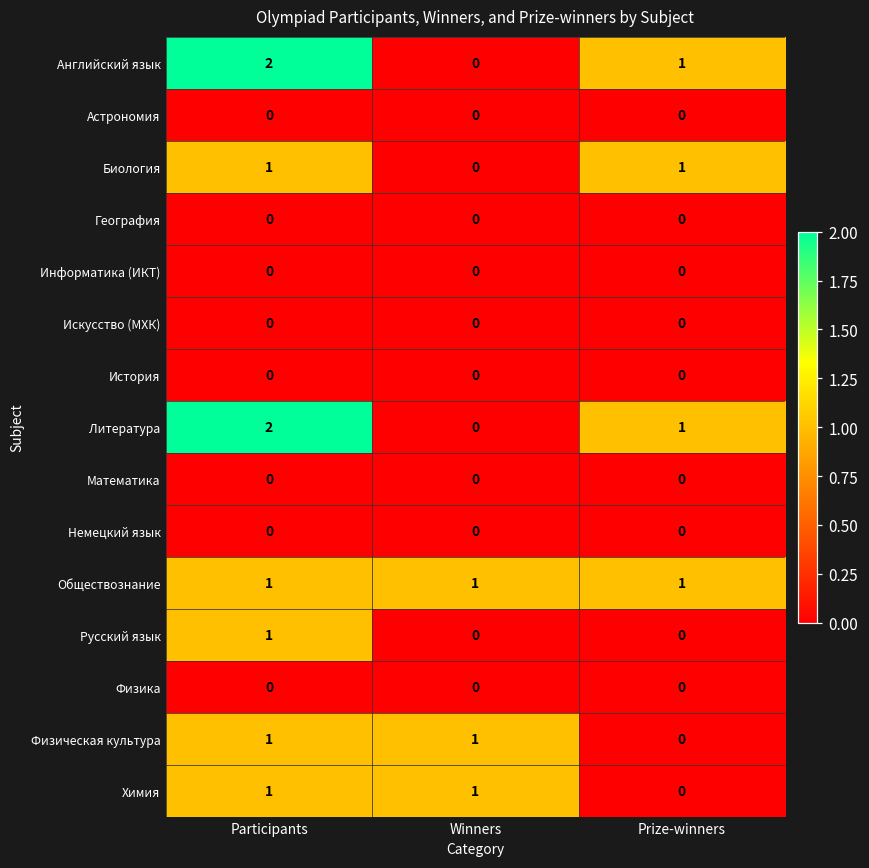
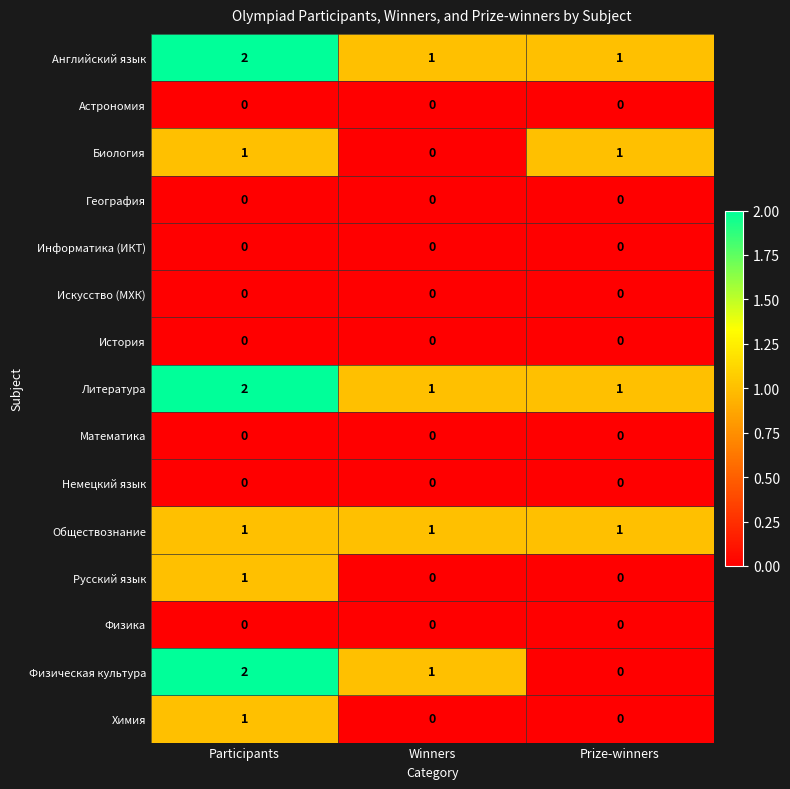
Английский язык, Winners: 0 -> 1
Литература, Winners: 0 -> 1
Физическая культура, Participants: 1 -> 2
Химия, Winners: 1 -> 0
